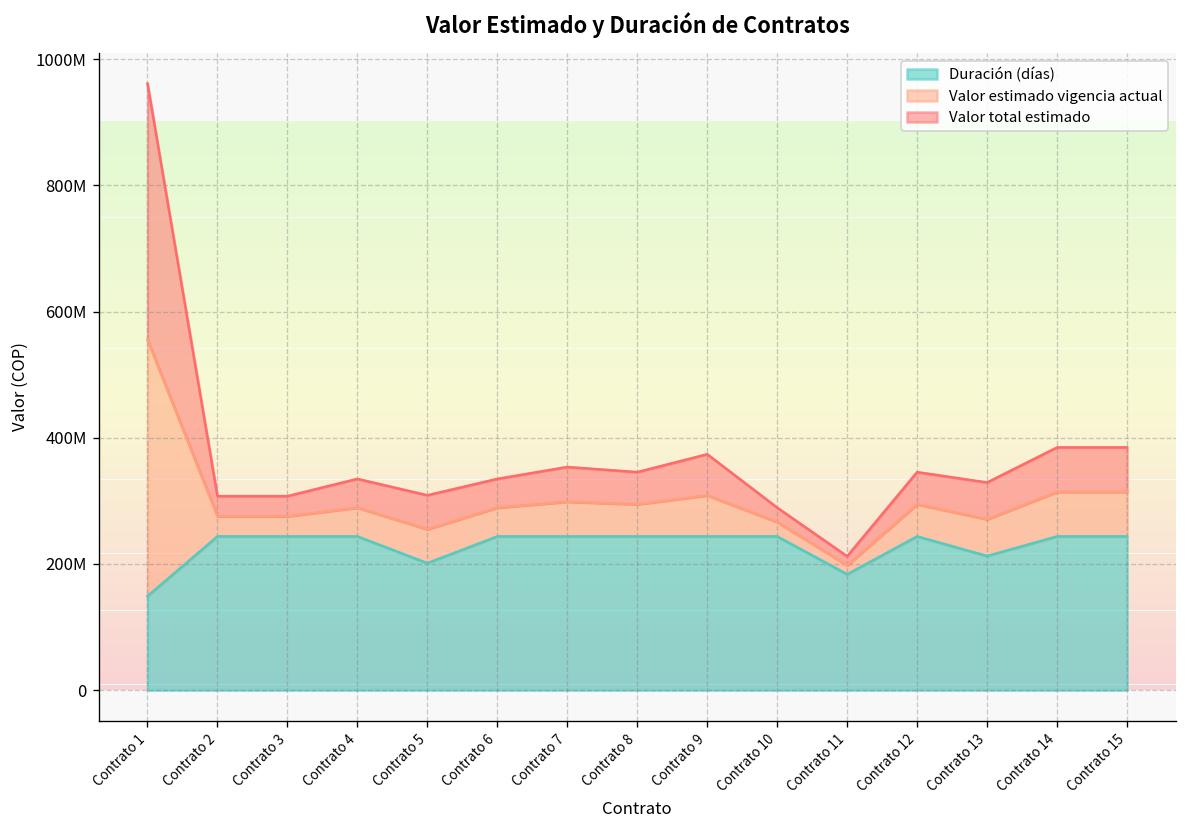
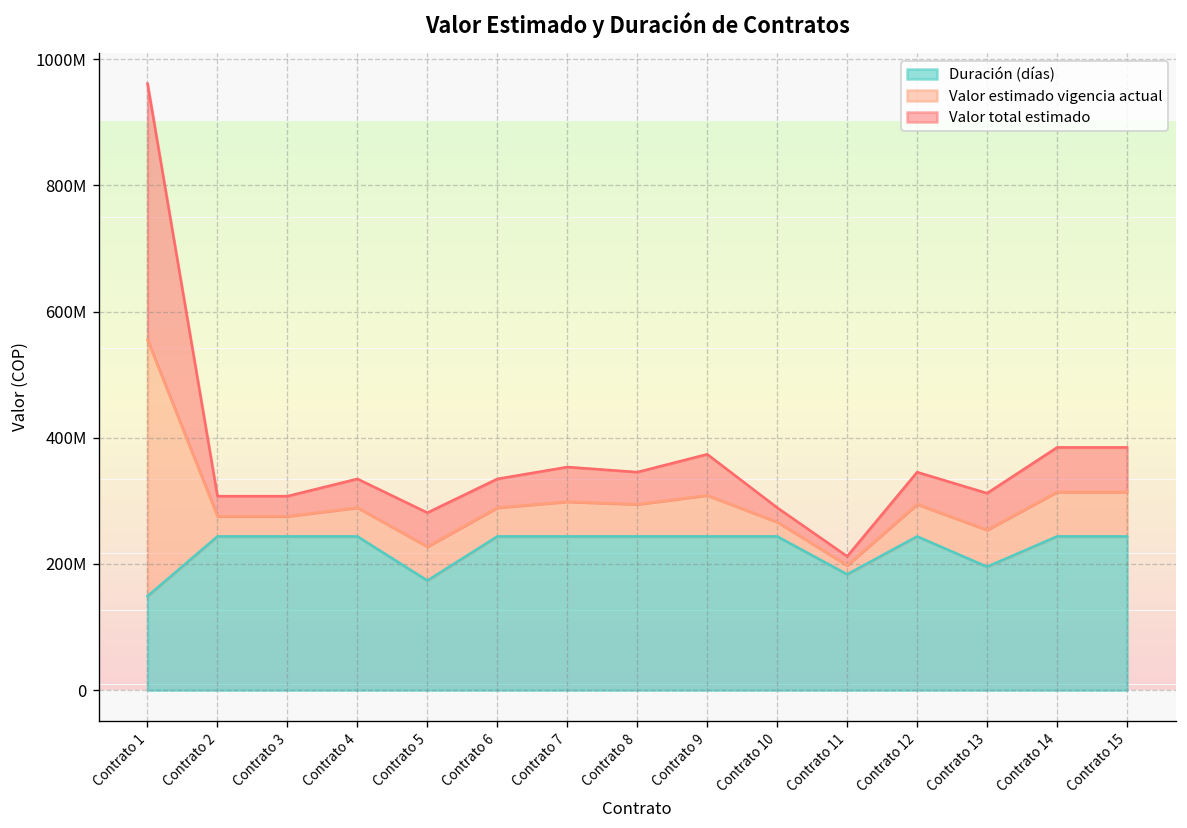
Duración (días), Contrato 5: 200000000 -> 170000000
Duración (días), Contrato 13: 210000000 -> 200000000
